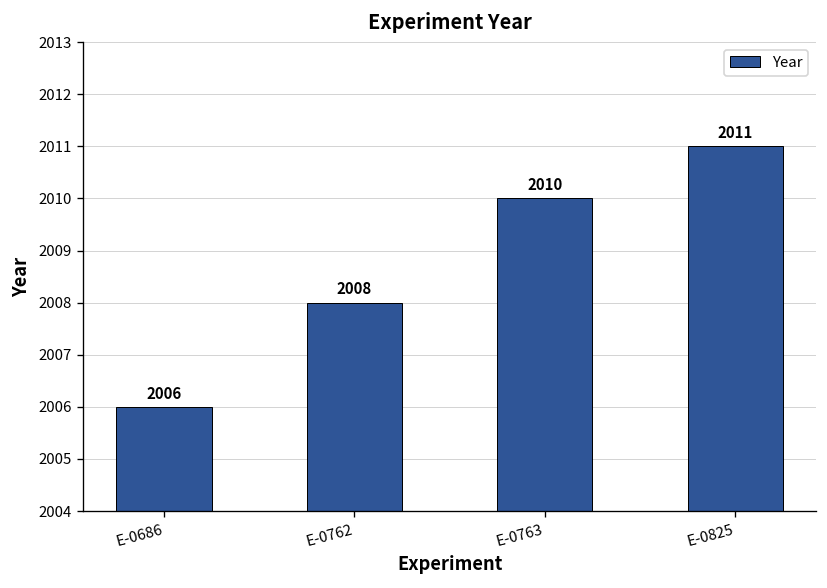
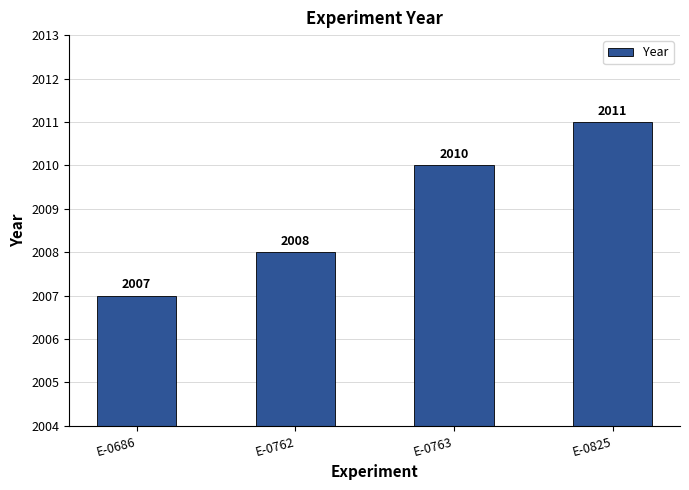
E-0686: 2006 -> 2007
